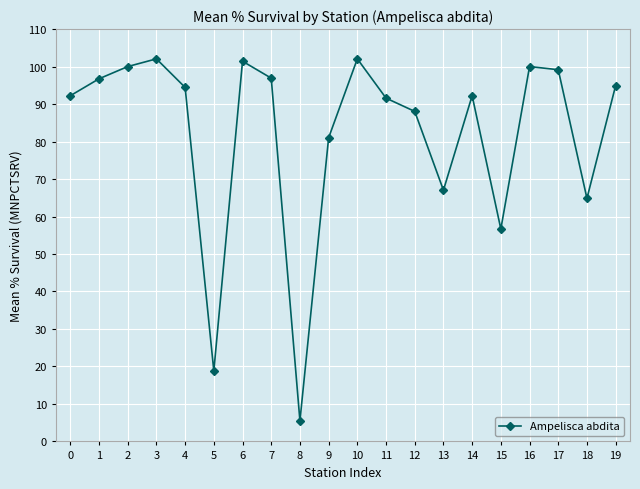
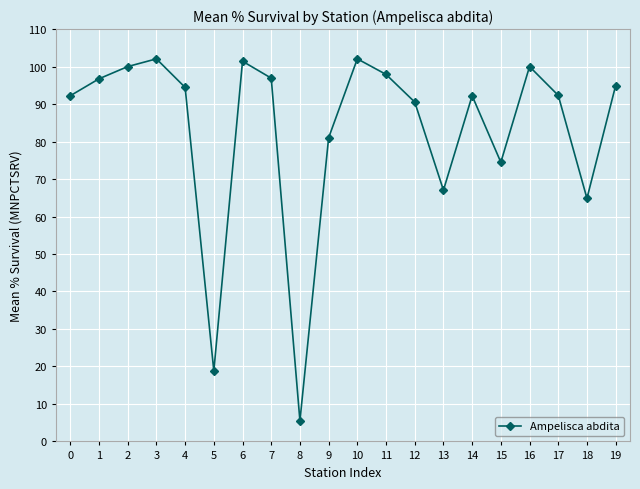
11: 92 -> 98
12: 88 -> 91
15: 57 -> 74
17: 99 -> 92
